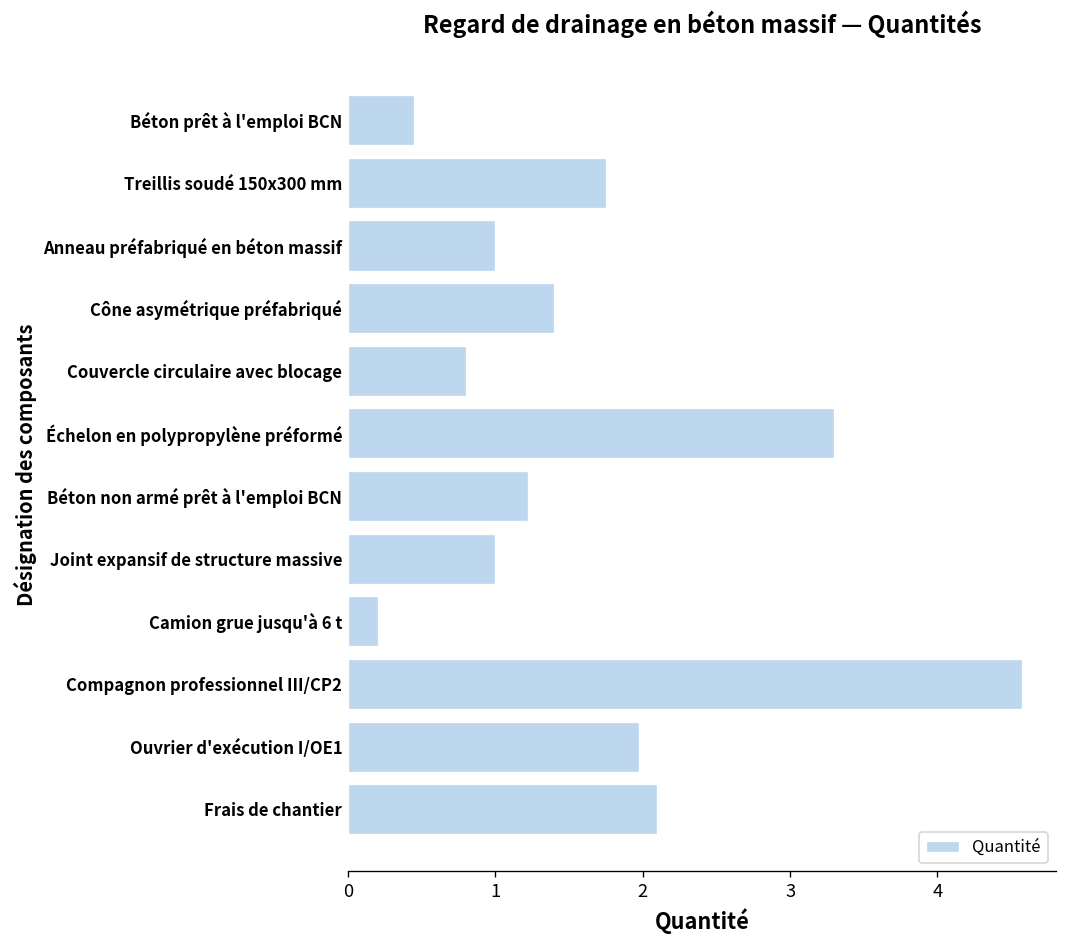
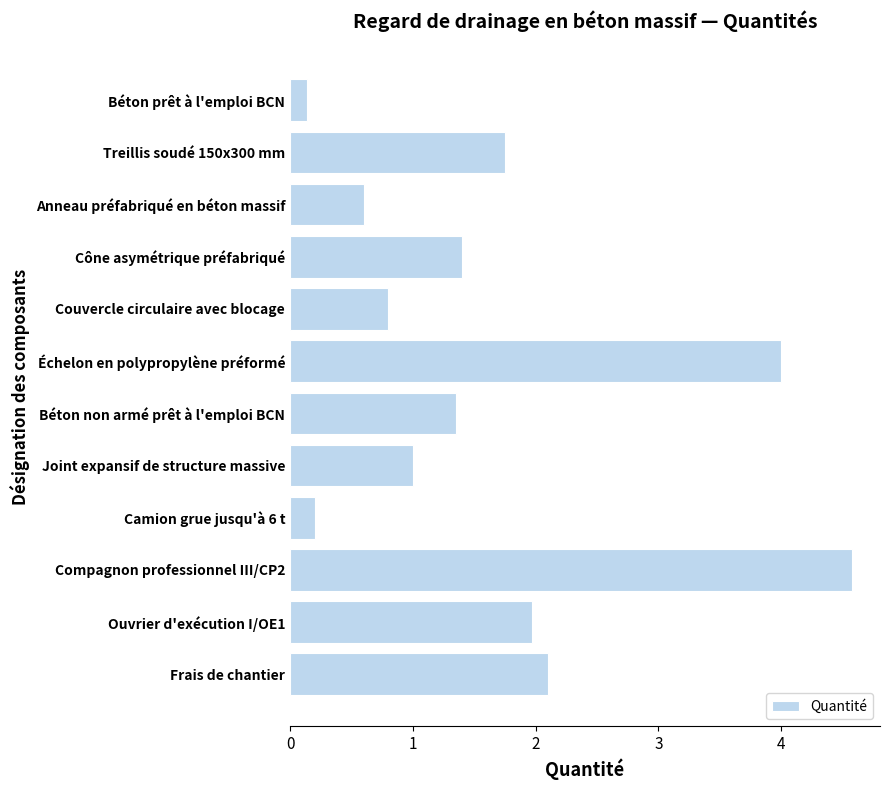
Béton prêt à l'emploi BCN: 0.45 -> 0.14
Anneau préfabriqué en béton massif: 1.0 -> 0.6
Échelon en polypropylène préformé: 3.3 -> 4.0
Béton non armé prêt à l'emploi BCN: 1.22 -> 1.35
